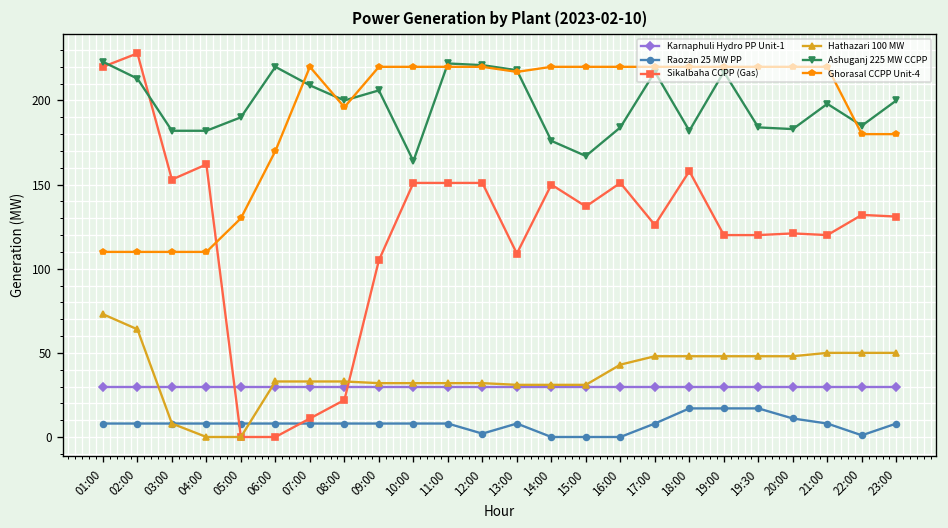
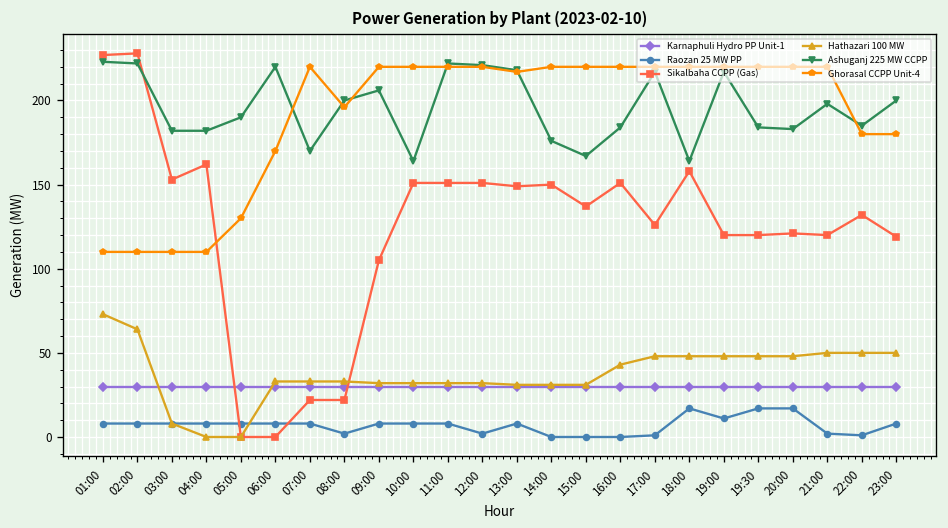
Sikalbaha CCPP (Gas), 01:00: 220 -> 227
Ashuganj 225 MW CCPP, 02:00: 213 -> 222
Sikalbaha CCPP (Gas), 07:00: 11 -> 22
Ashuganj 225 MW CCPP, 07:00: 209 -> 170
Raozan 25 MW PP, 08:00: 8 -> 2
Sikalbaha CCPP (Gas), 13:00: 109 -> 149
Raozan 25 MW PP, 17:00: 8 -> 1
Ashuganj 225 MW CCPP, 18:00: 182 -> 164
Raozan 25 MW PP, 19:00: 17 -> 11
Raozan 25 MW PP, 20:00: 11 -> 17
Raozan 25 MW PP, 21:00: 8 -> 2
Sikalbaha CCPP (Gas), 23:00: 131 -> 119
